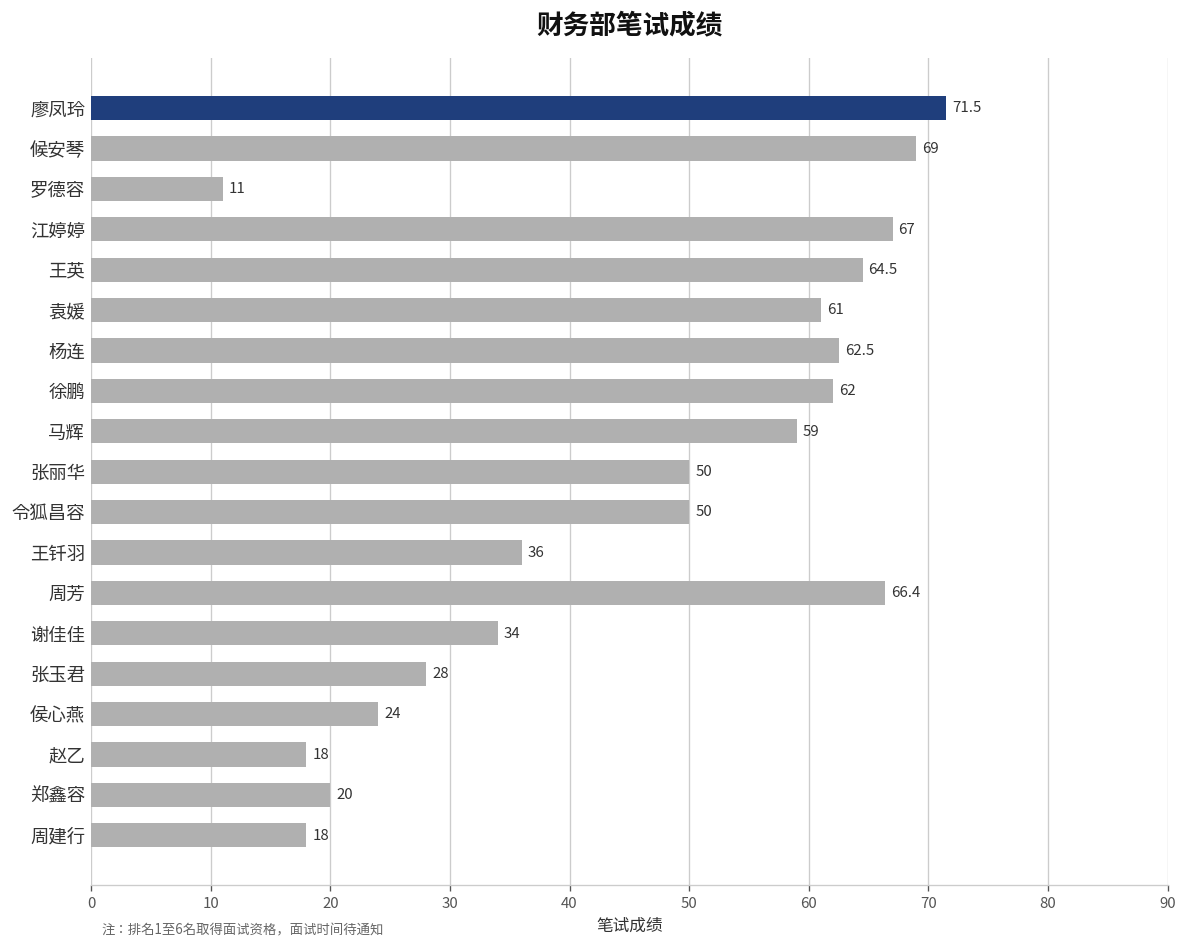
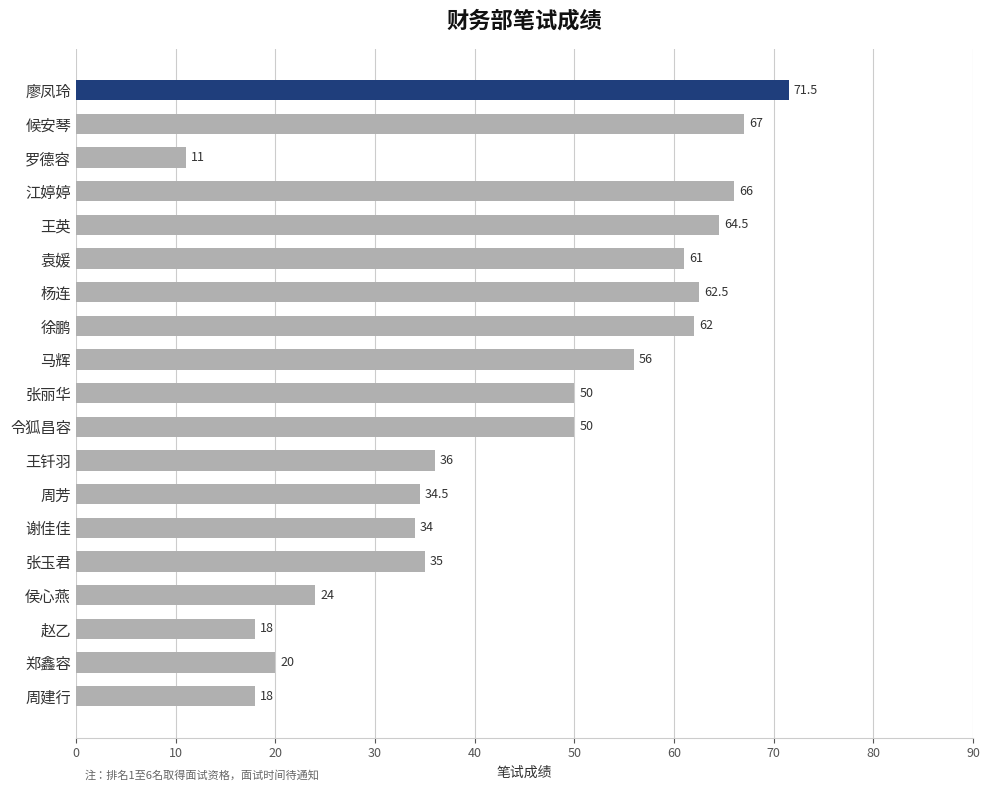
候安琴: 69 -> 67
江婷婷: 67 -> 66
马辉: 59 -> 56
周芳: 66.4 -> 34.5
张玉君: 28 -> 35
